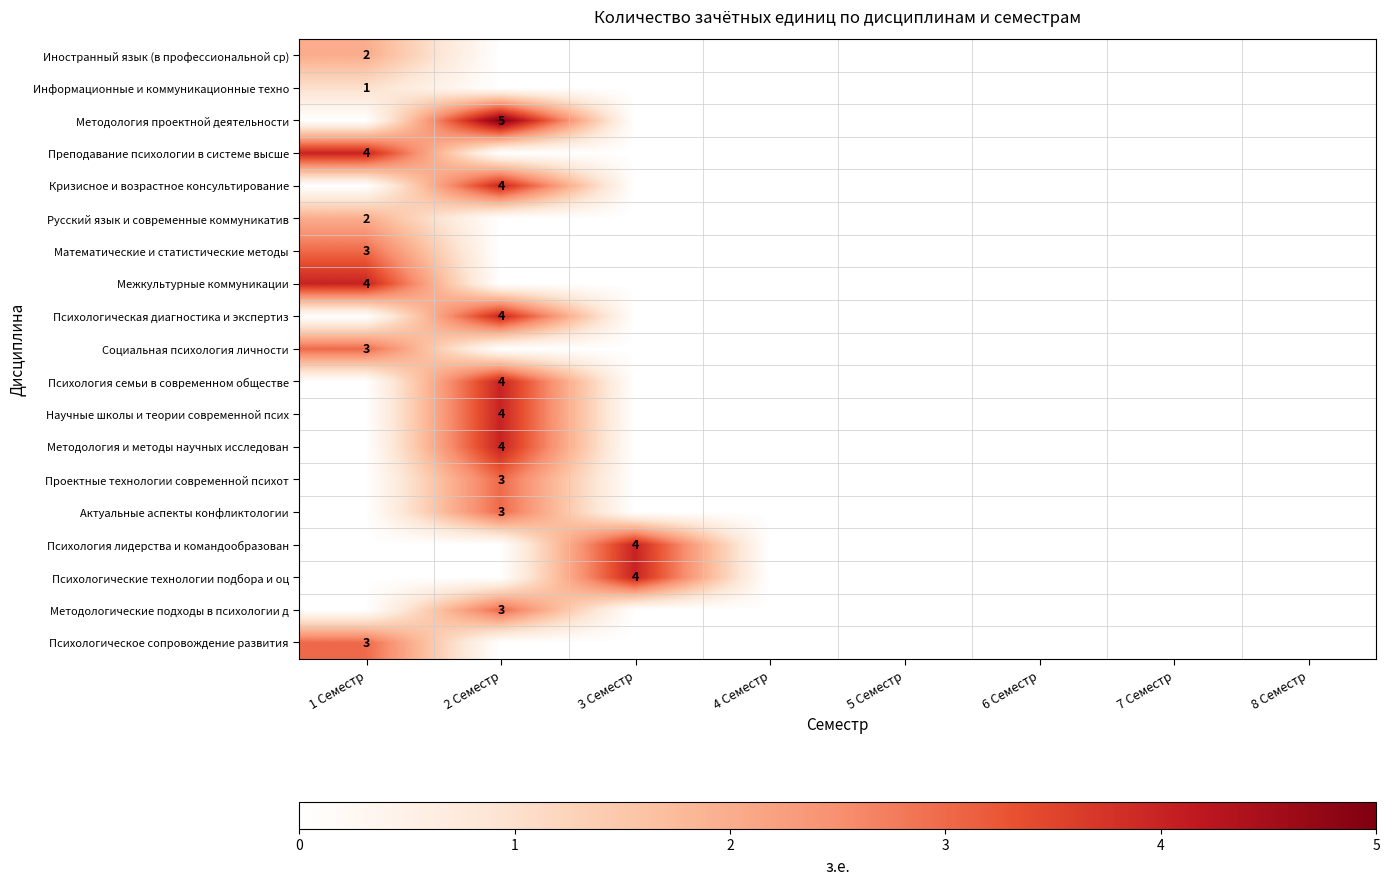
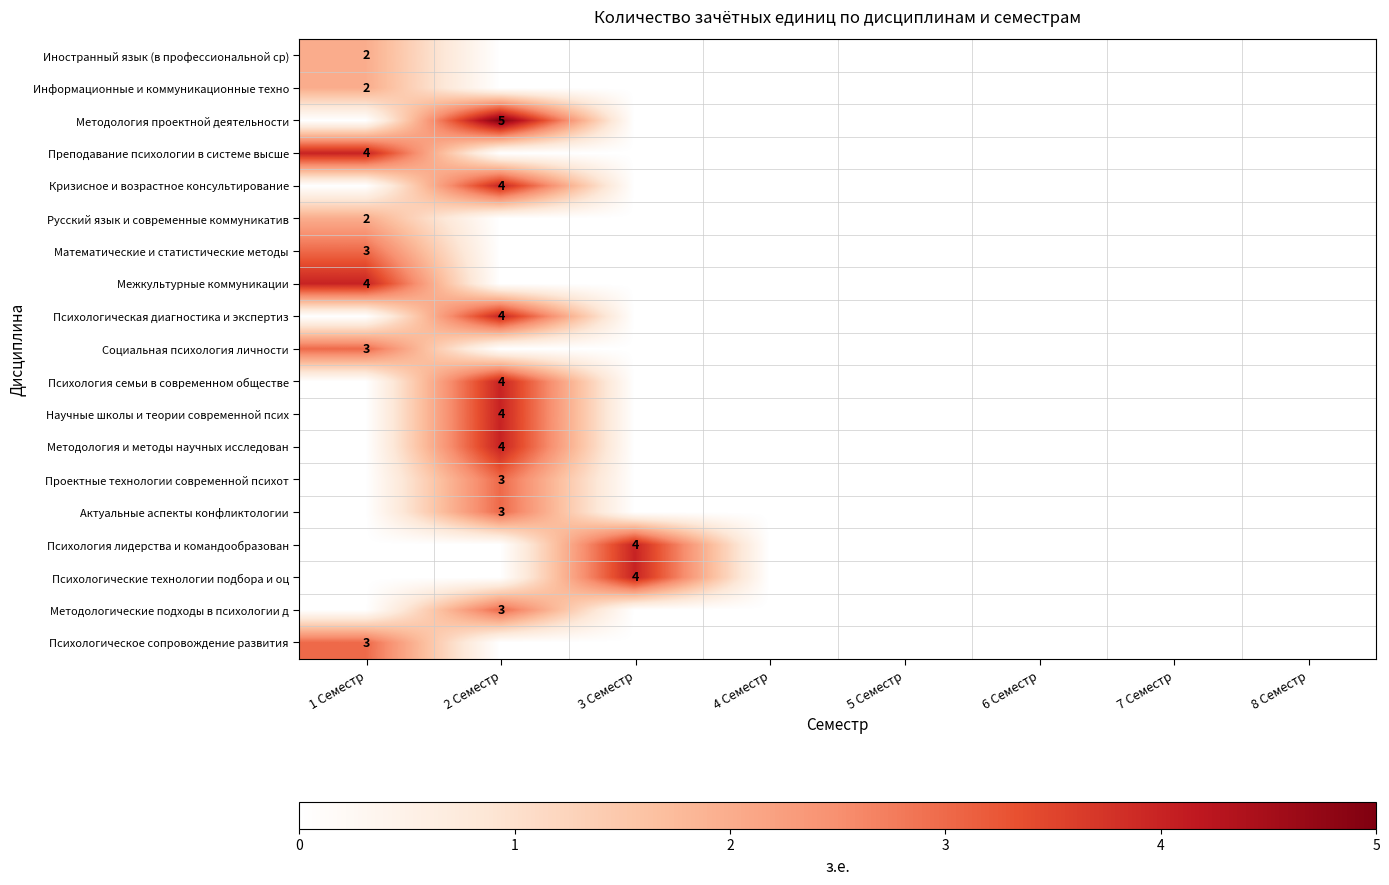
Информационные и коммуникационные техно, 1 Семестр: 1 -> 2
